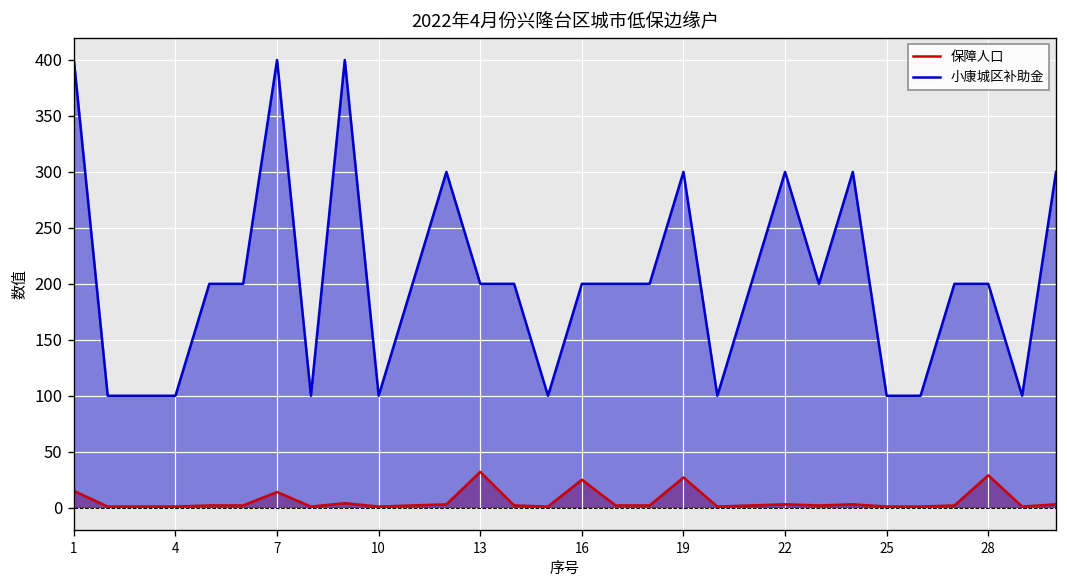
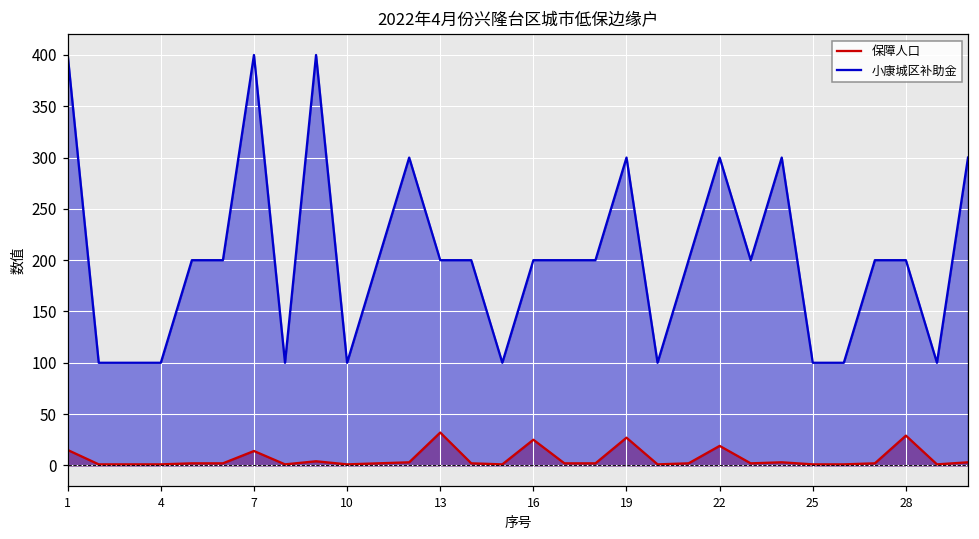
保障人口, 22: 0 -> 20
